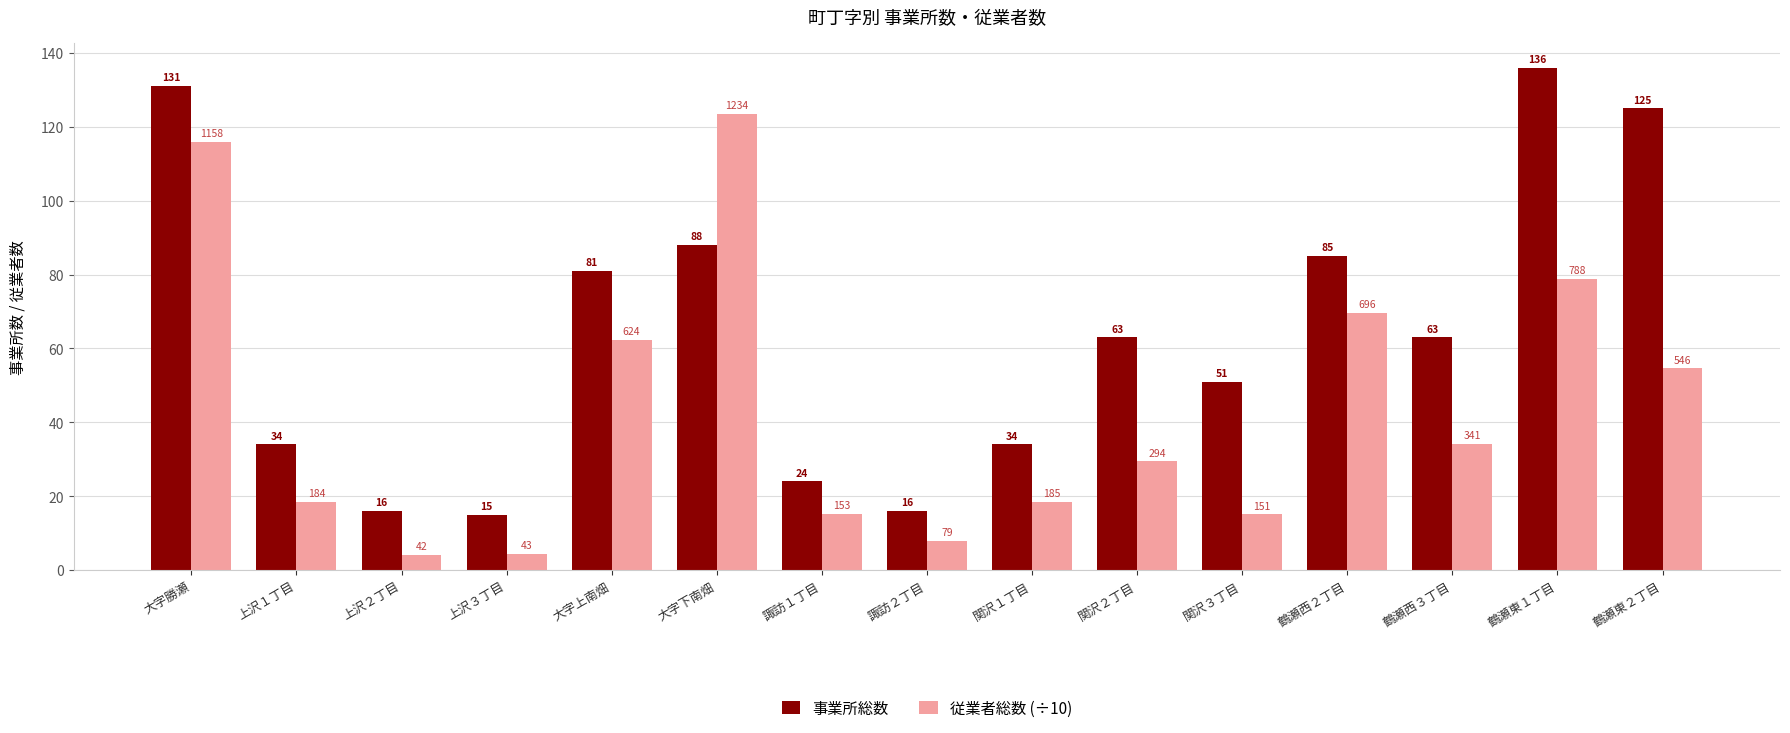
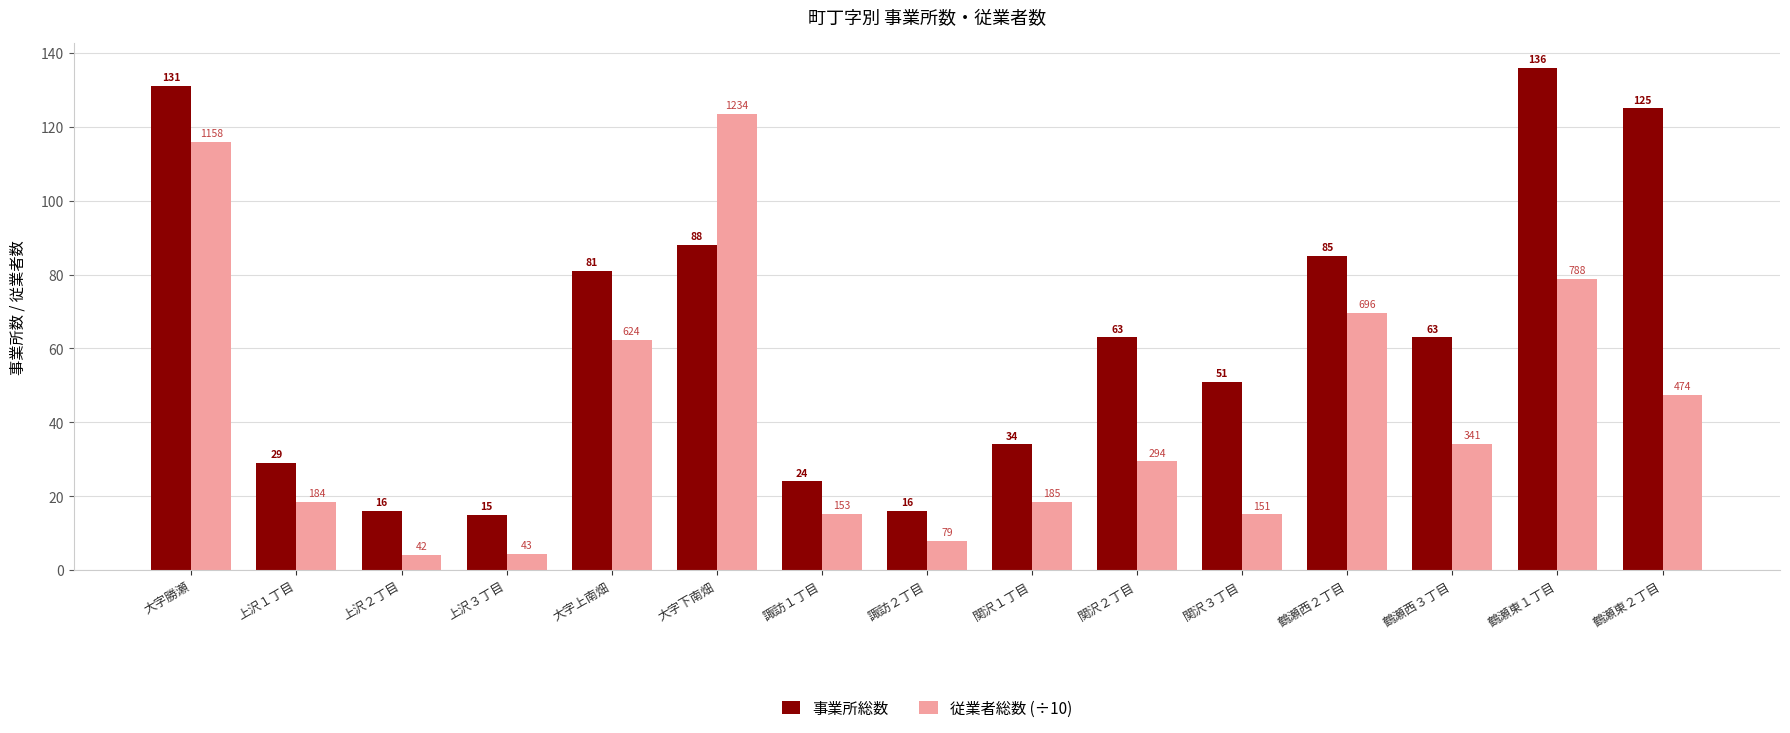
事業所総数, 上沢１丁目: 34 -> 29
従業者総数 (÷10), 鶴瀬東２丁目: 546 -> 474
